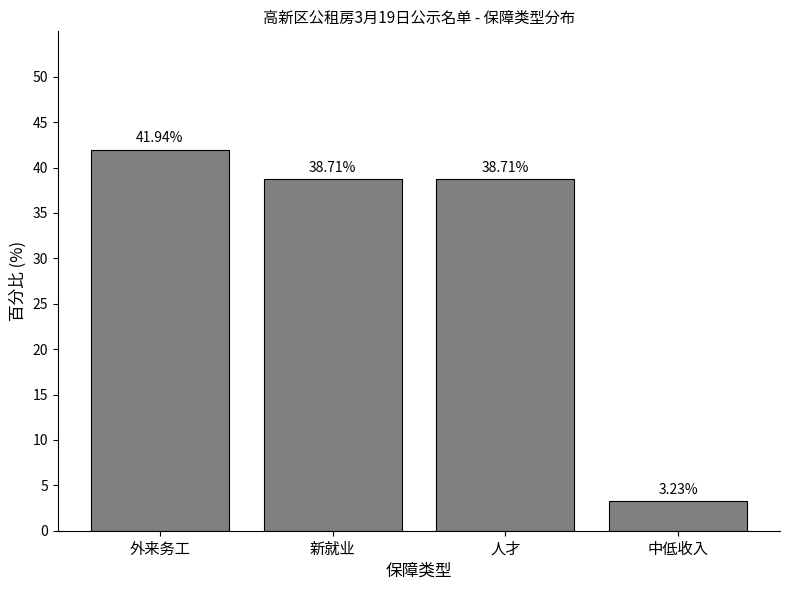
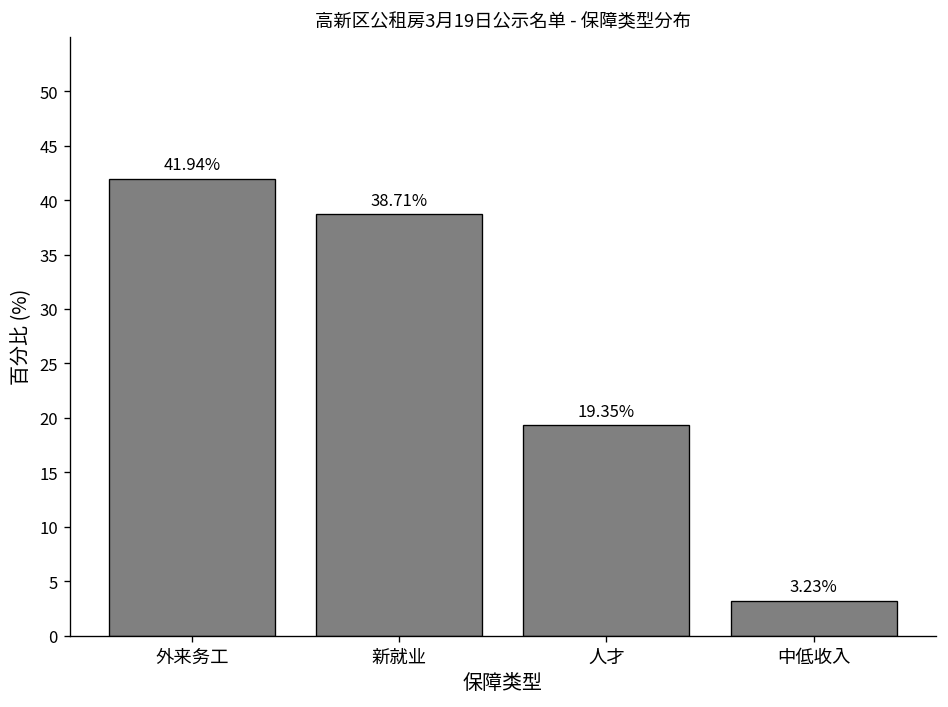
人才: 38.71% -> 19.35%
